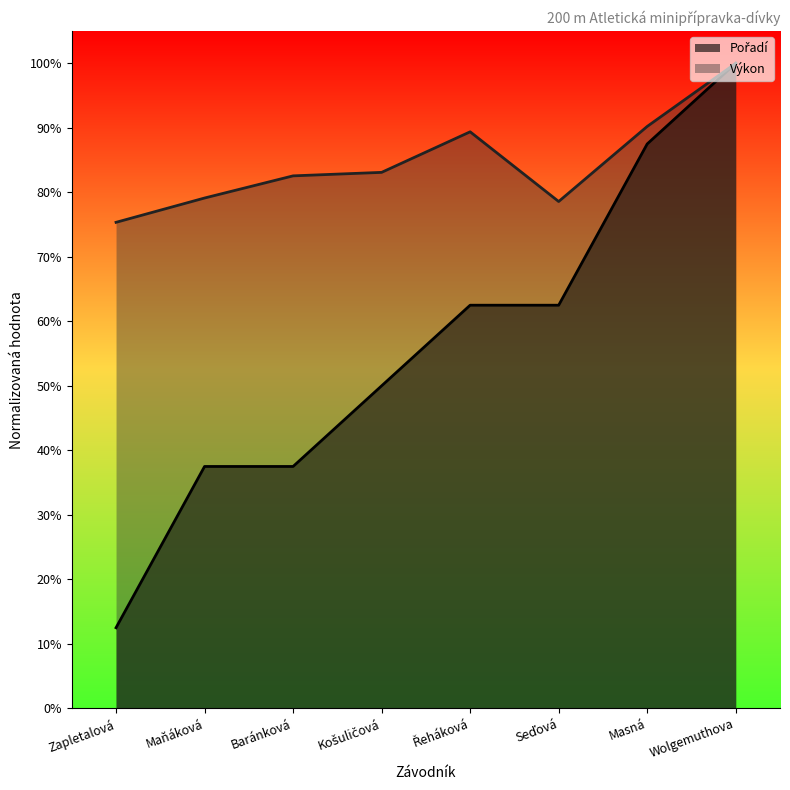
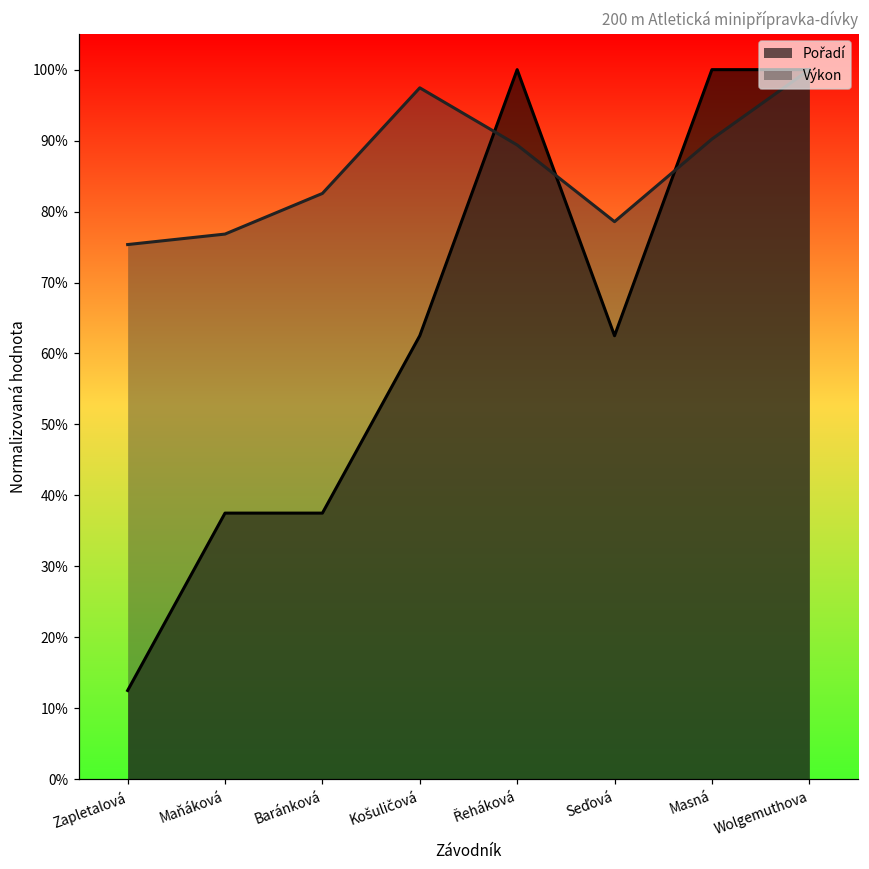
Výkon, Maňáková: 79% -> 77%
Pořadí, Košuličová: 50% -> 63%
Výkon, Košuličová: 83% -> 97%
Pořadí, Řeháková: 63% -> 100%
Pořadí, Masná: 88% -> 100%
